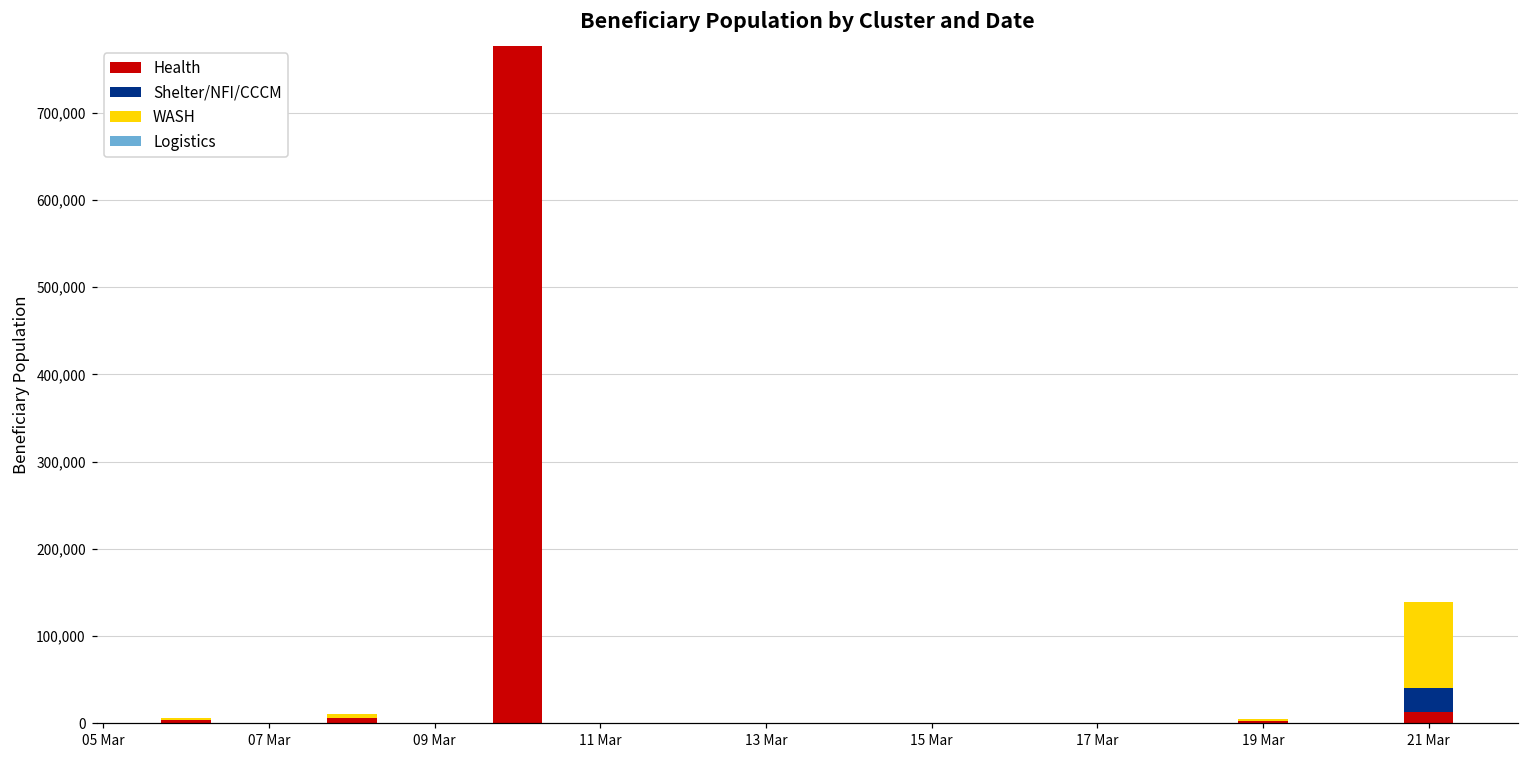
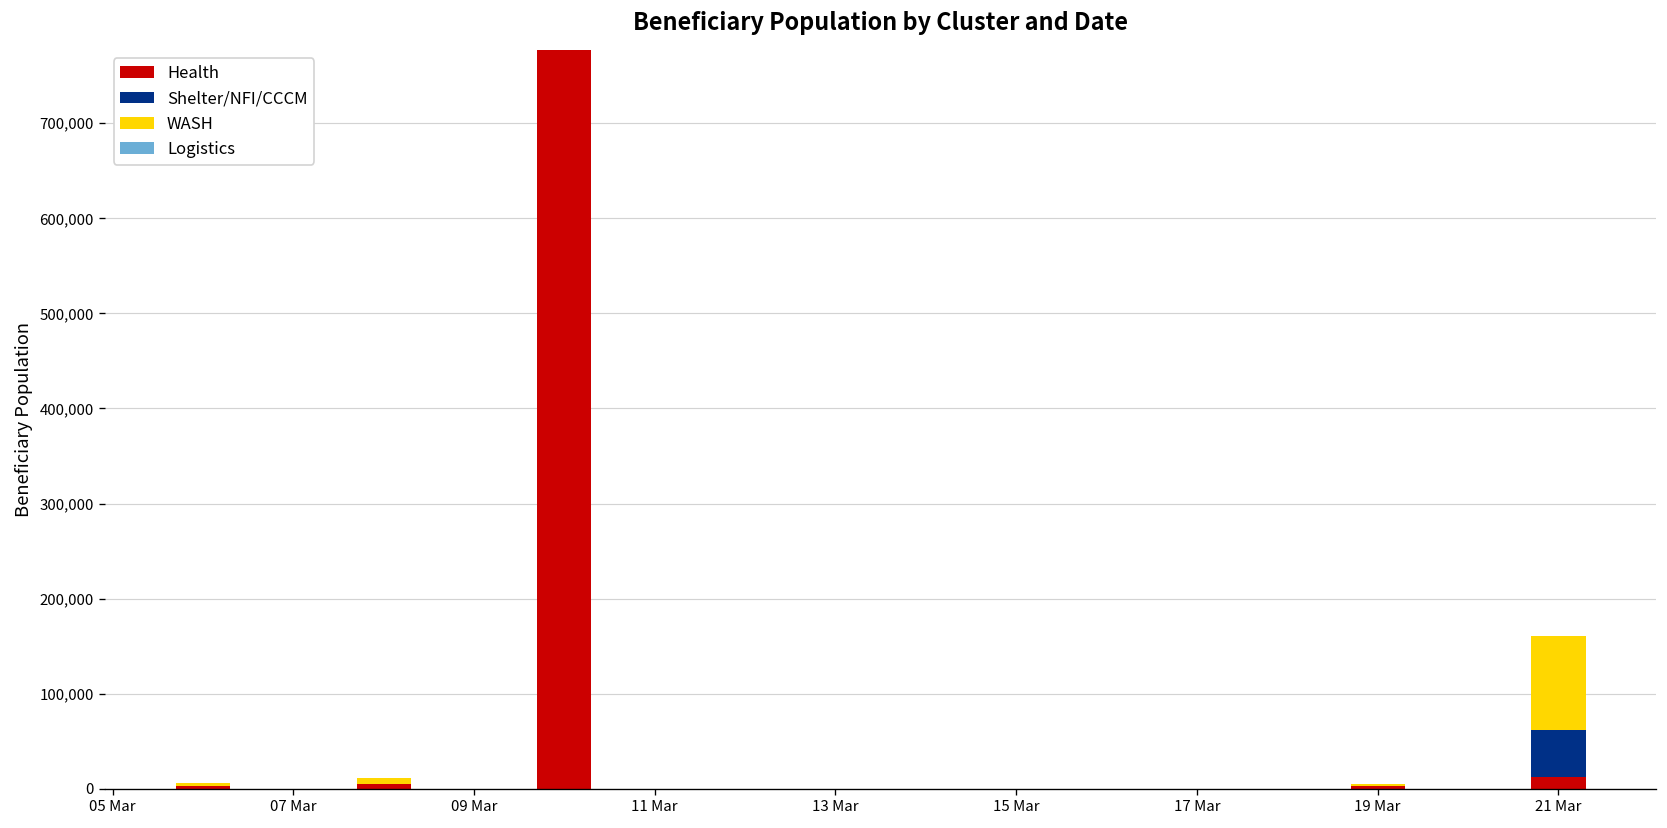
Shelter/NFI/CCCM, 21 Mar: 30,000 -> 50,000
